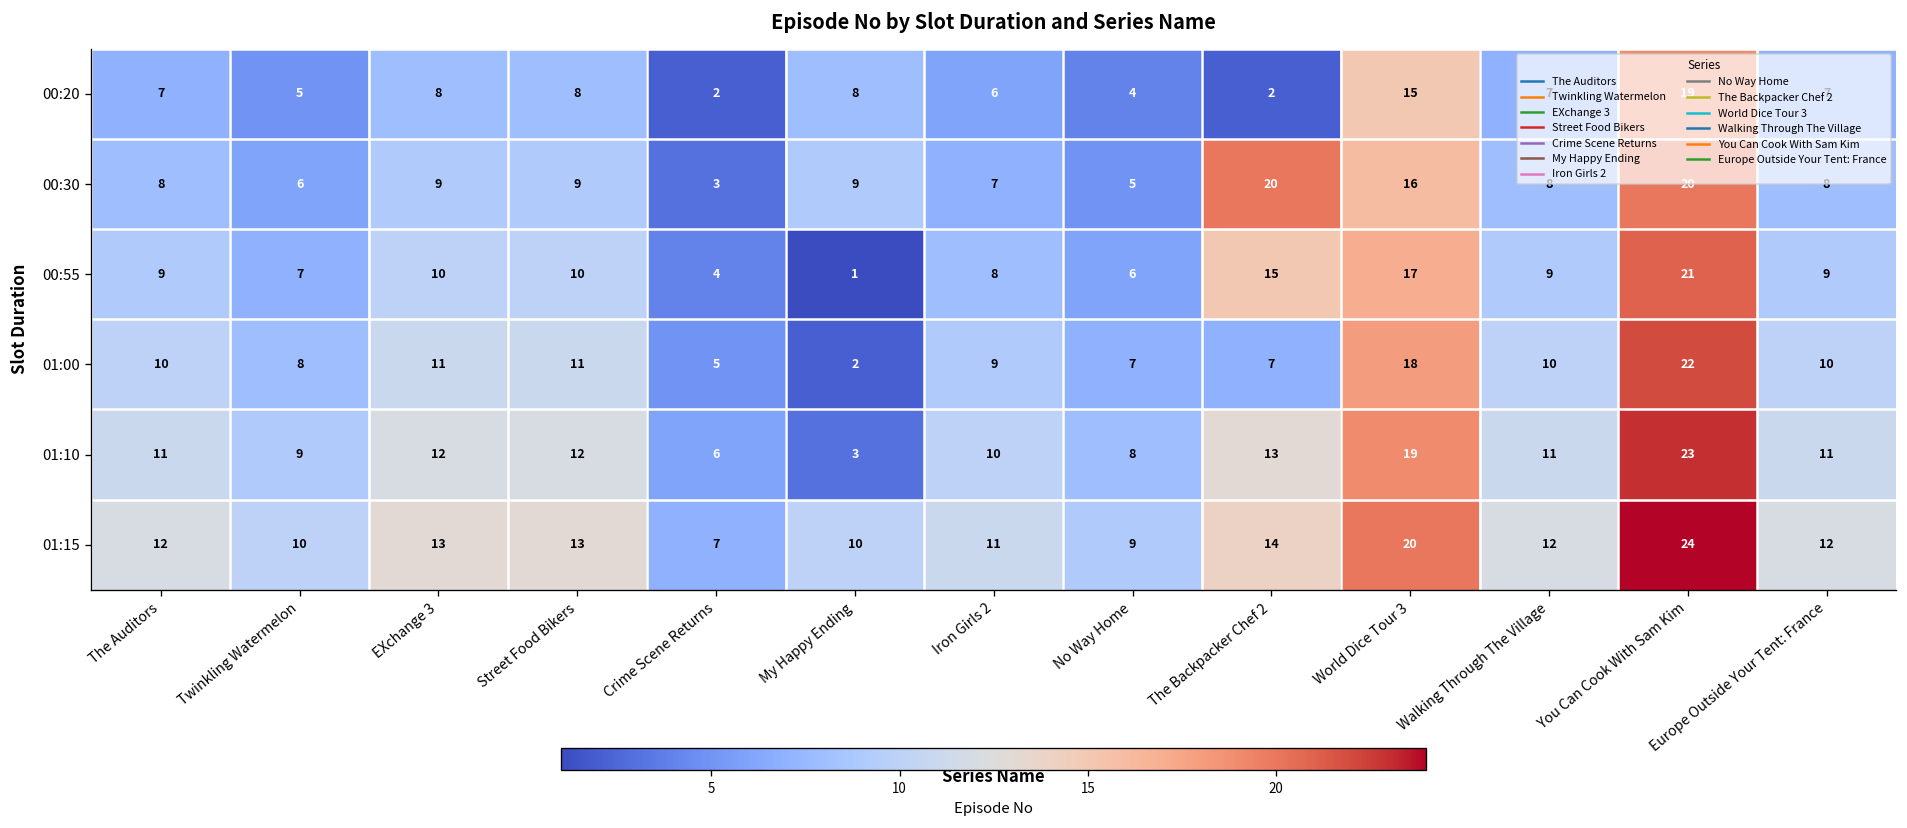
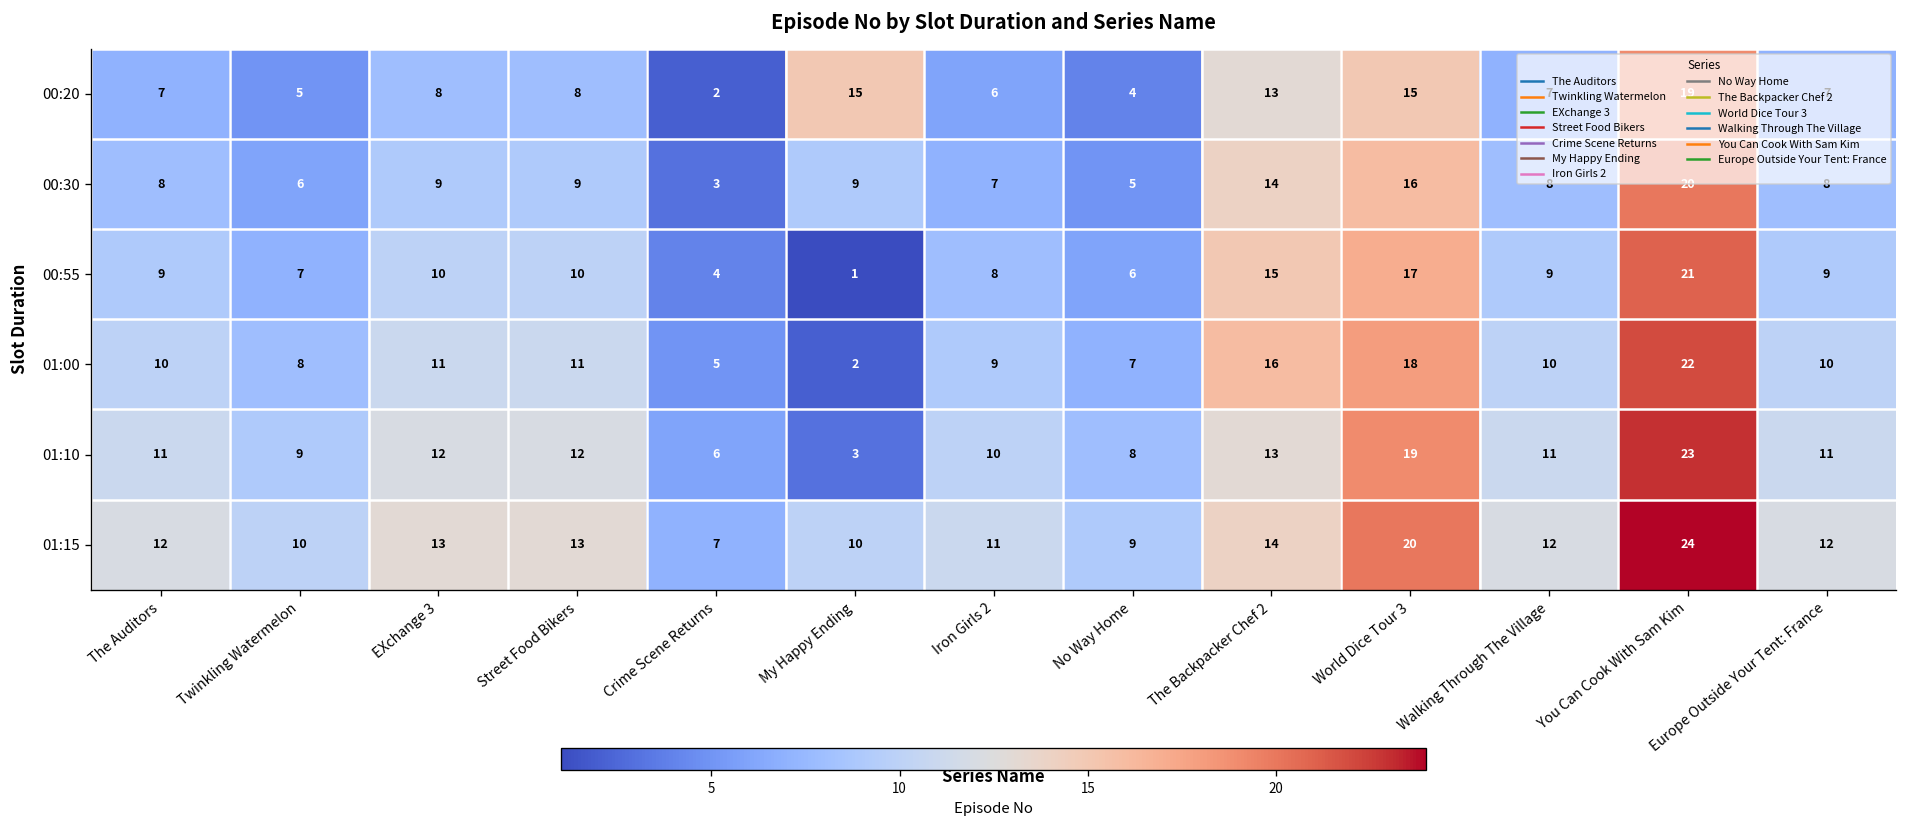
00:20, My Happy Ending: 8 -> 15
00:20, The Backpacker Chef 2: 2 -> 13
00:30, The Backpacker Chef 2: 20 -> 14
01:00, The Backpacker Chef 2: 7 -> 16
